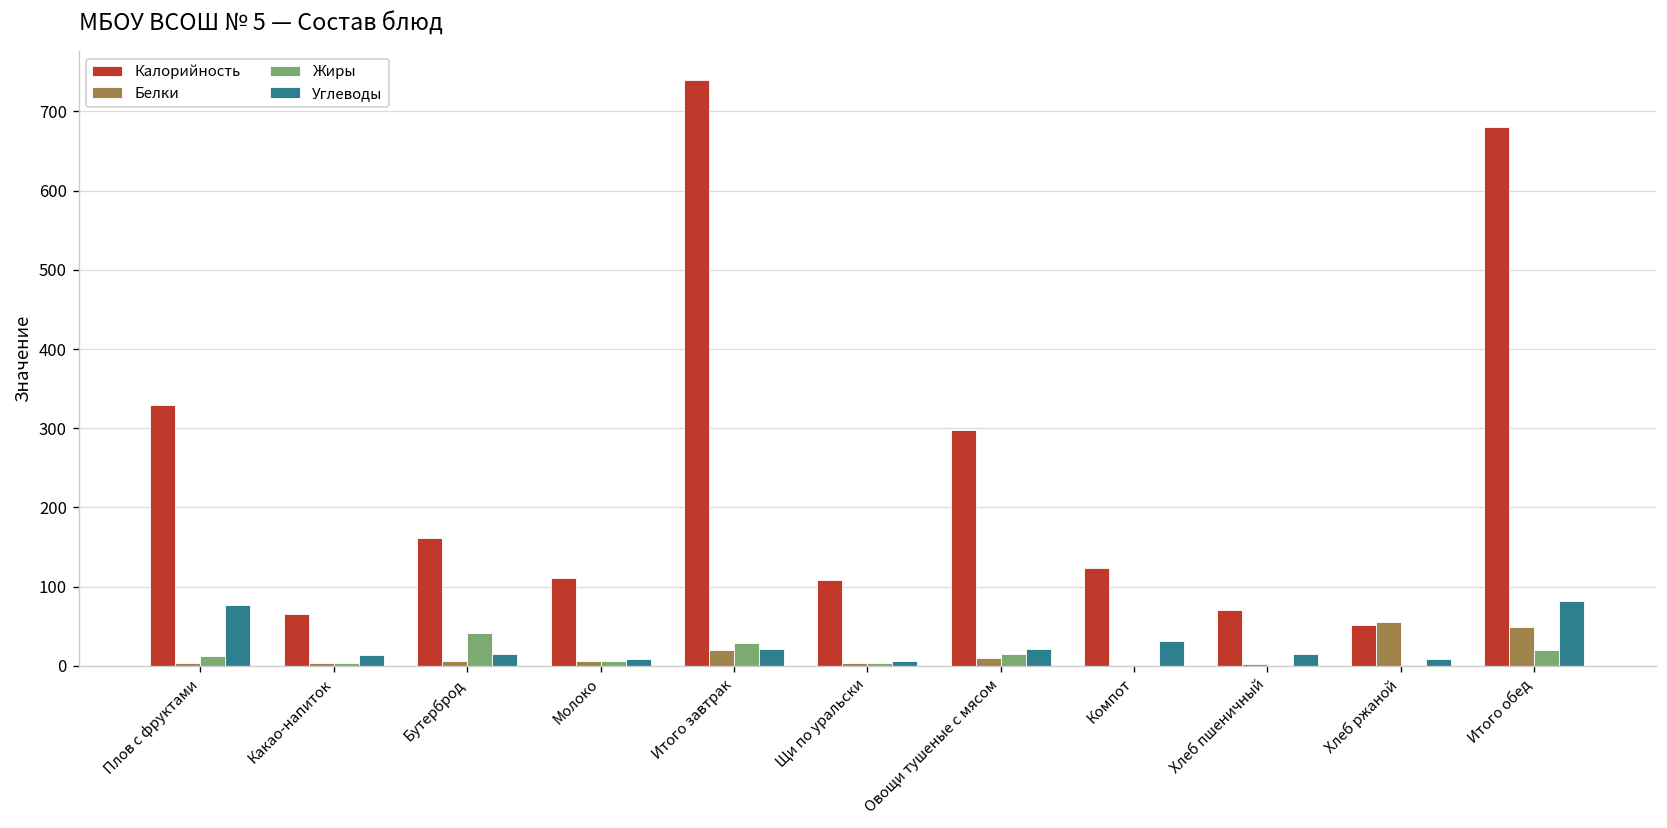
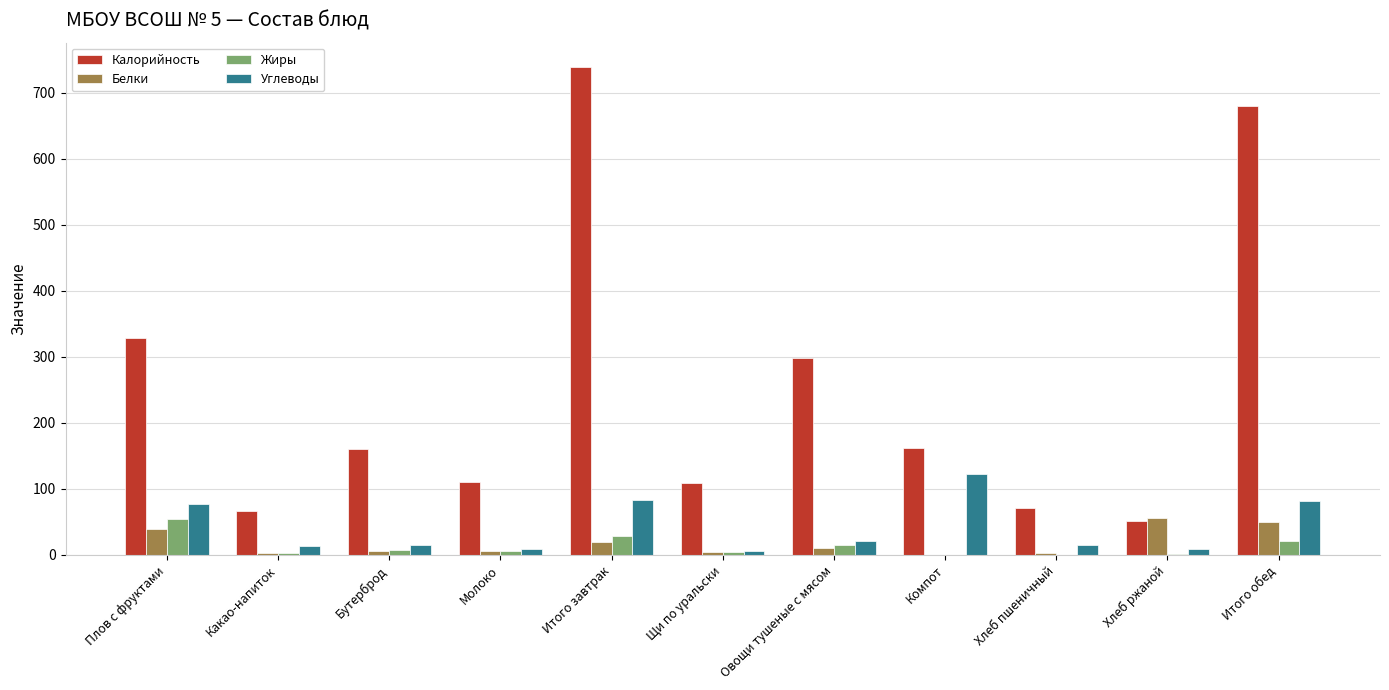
Белки, Плов с фруктами: 0 -> 40
Жиры, Плов с фруктами: 10 -> 50
Жиры, Бутерброд: 40 -> 10
Углеводы, Итого завтрак: 20 -> 80
Калорийность, Компот: 120 -> 160
Углеводы, Компот: 30 -> 120
